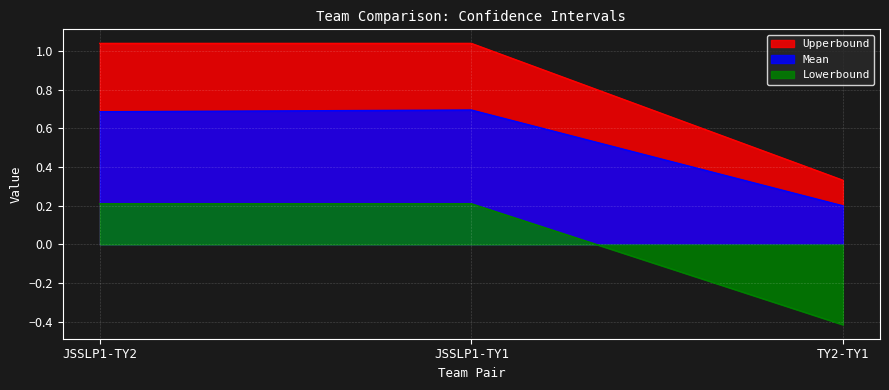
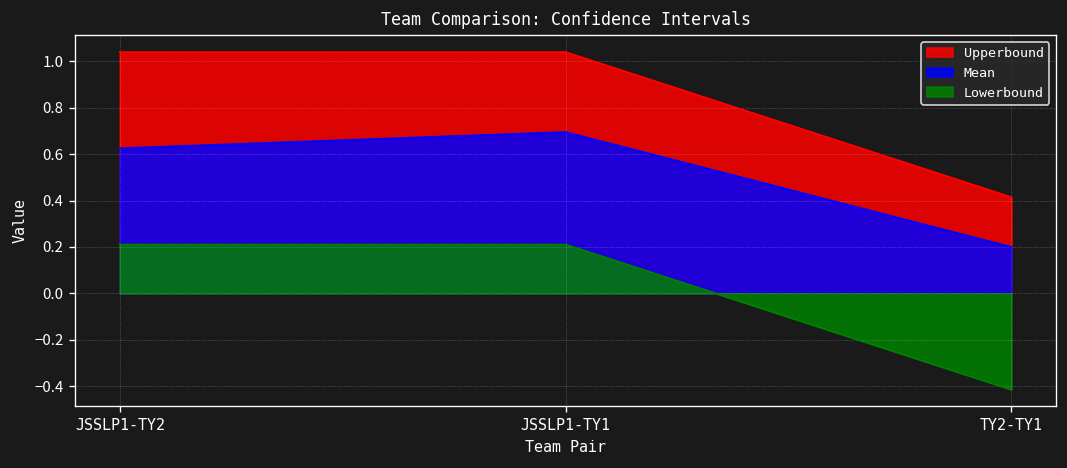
Mean, JSSLP1-TY2: 0.69 -> 0.63
Upperbound, TY2-TY1: 0.33 -> 0.41
